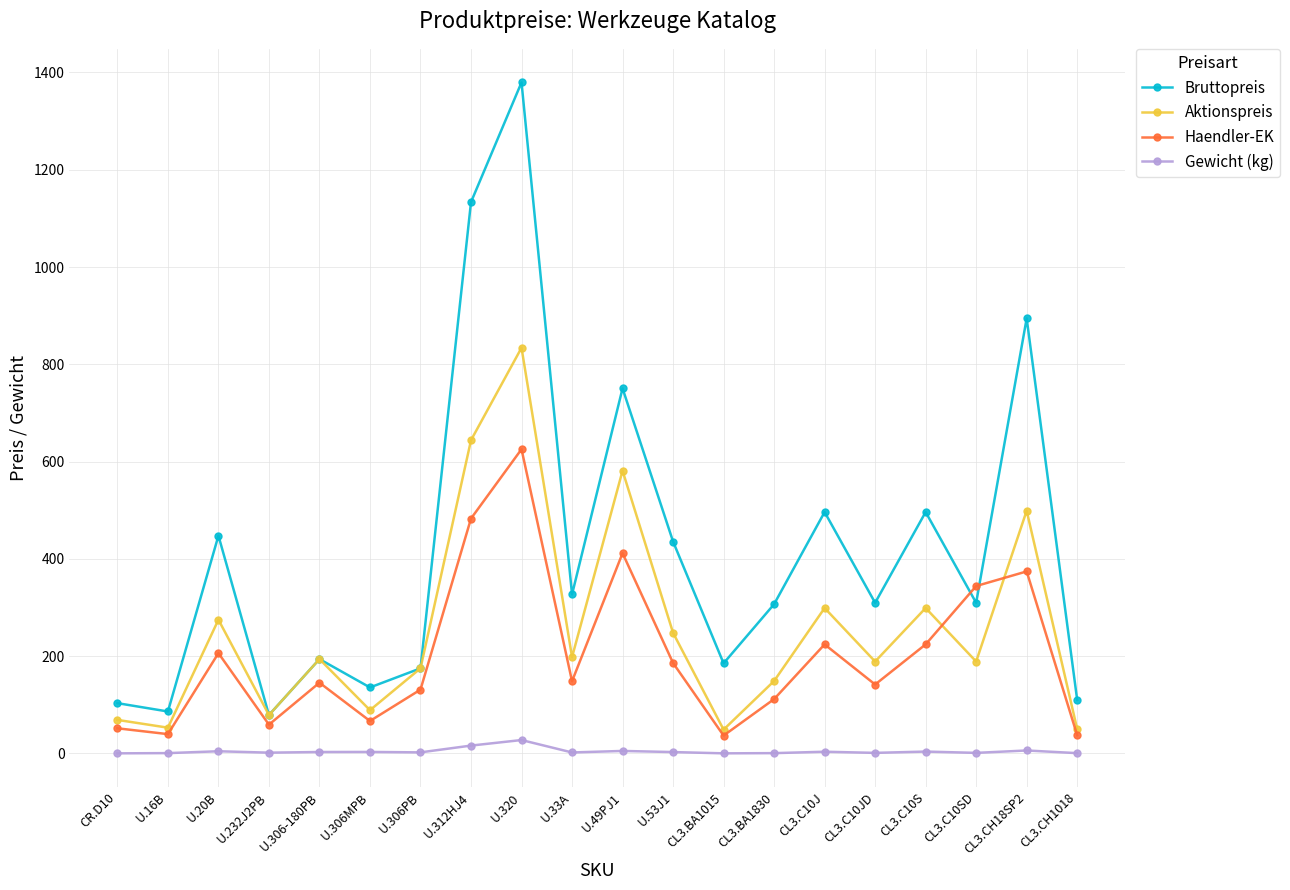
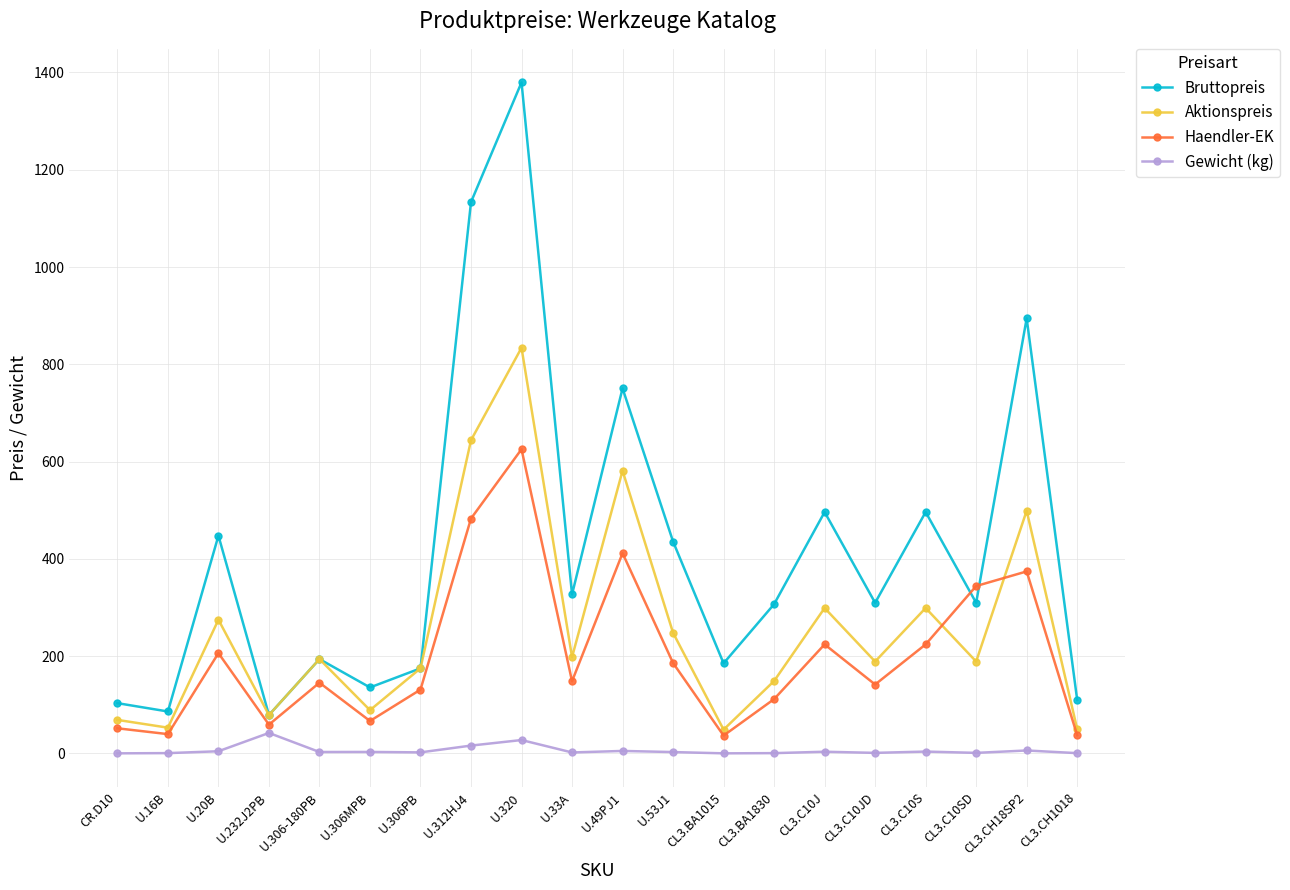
Gewicht (kg), U.232J2PB: 0 -> 40
